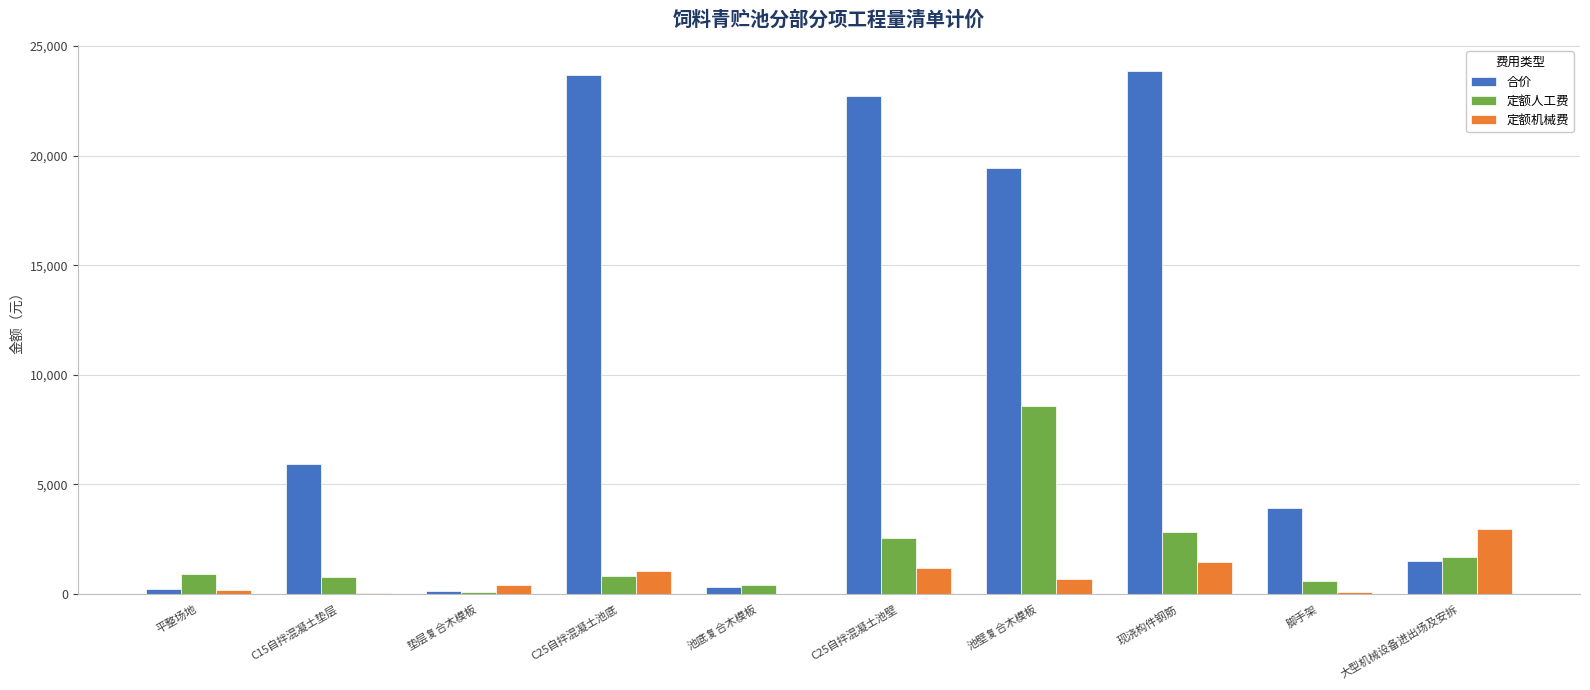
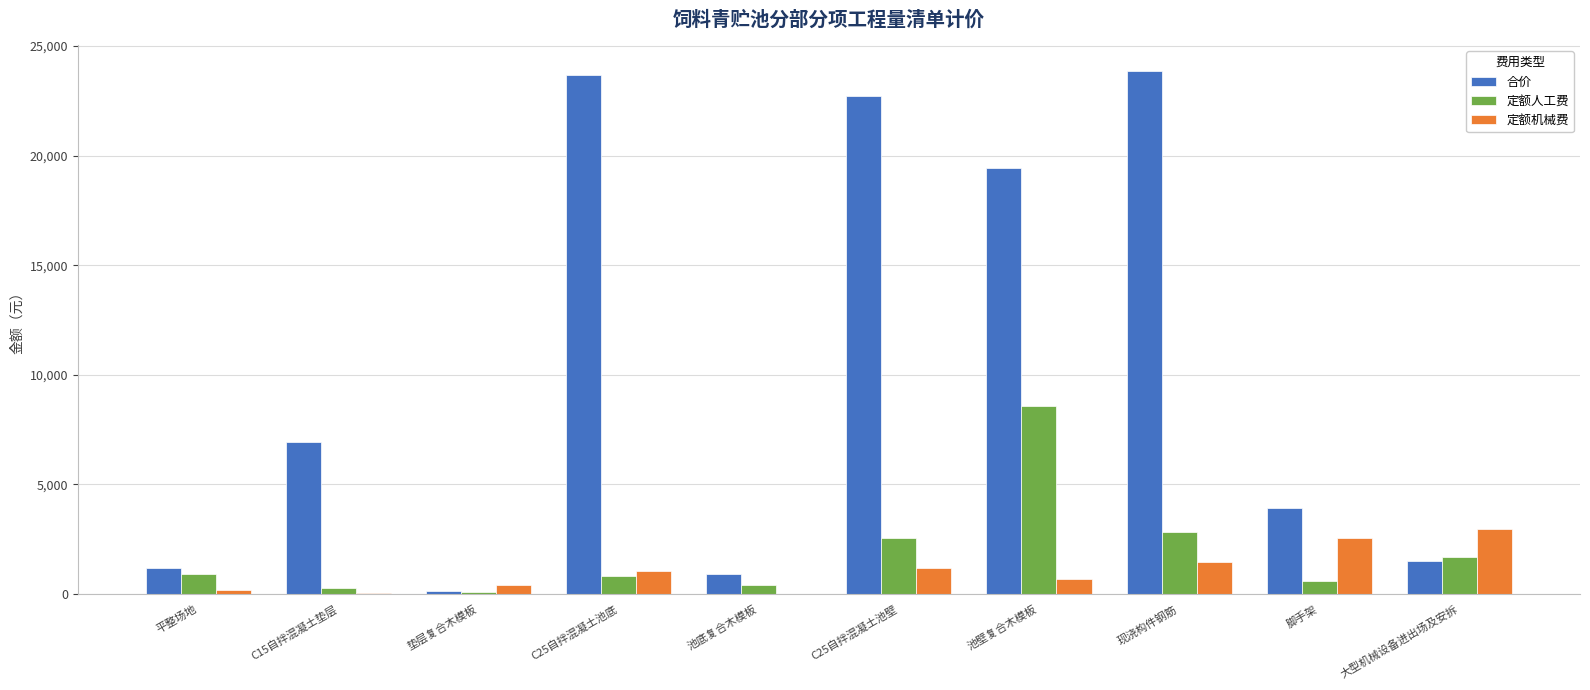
合价, 平整场地: 200 -> 1,200
合价, C15自拌混凝土垫层: 5,900 -> 7,000
定额人工费, C15自拌混凝土垫层: 800 -> 300
合价, 池底复合木模板: 300 -> 900
定额机械费, 脚手架: 100 -> 2,500
